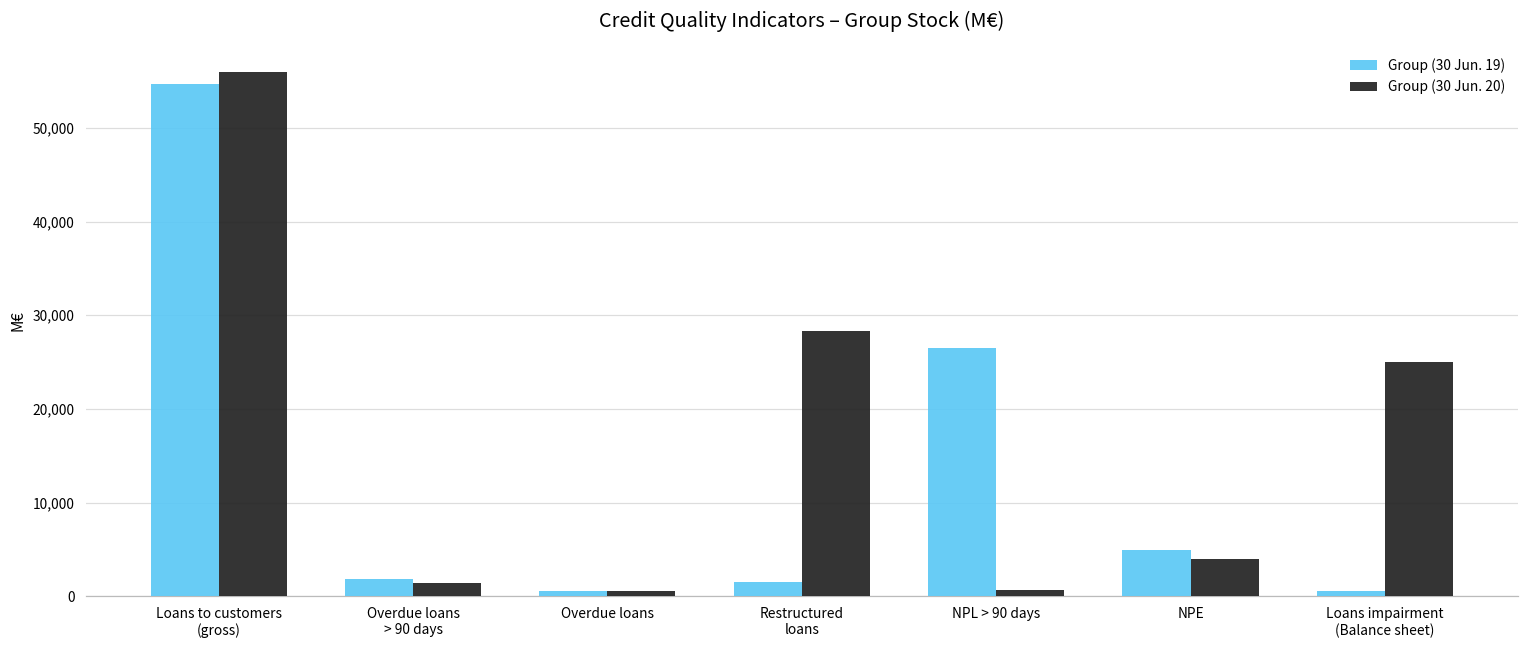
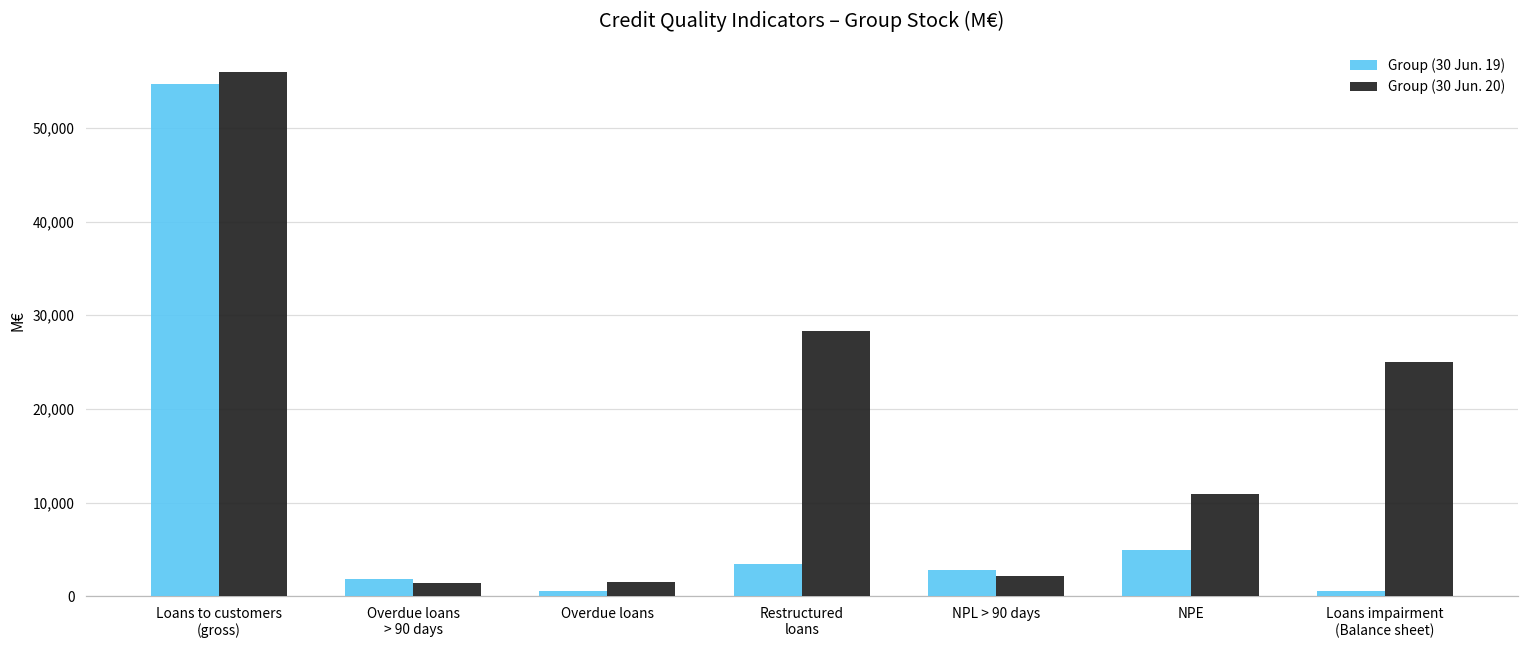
Group (30 Jun. 20), Overdue loans: 1,000 -> 2,000
Group (30 Jun. 19), Restructured loans: 2,000 -> 3,000
Group (30 Jun. 19), NPL > 90 days: 27,000 -> 3,000
Group (30 Jun. 20), NPL > 90 days: 1,000 -> 2,000
Group (30 Jun. 20), NPE: 4,000 -> 11,000
